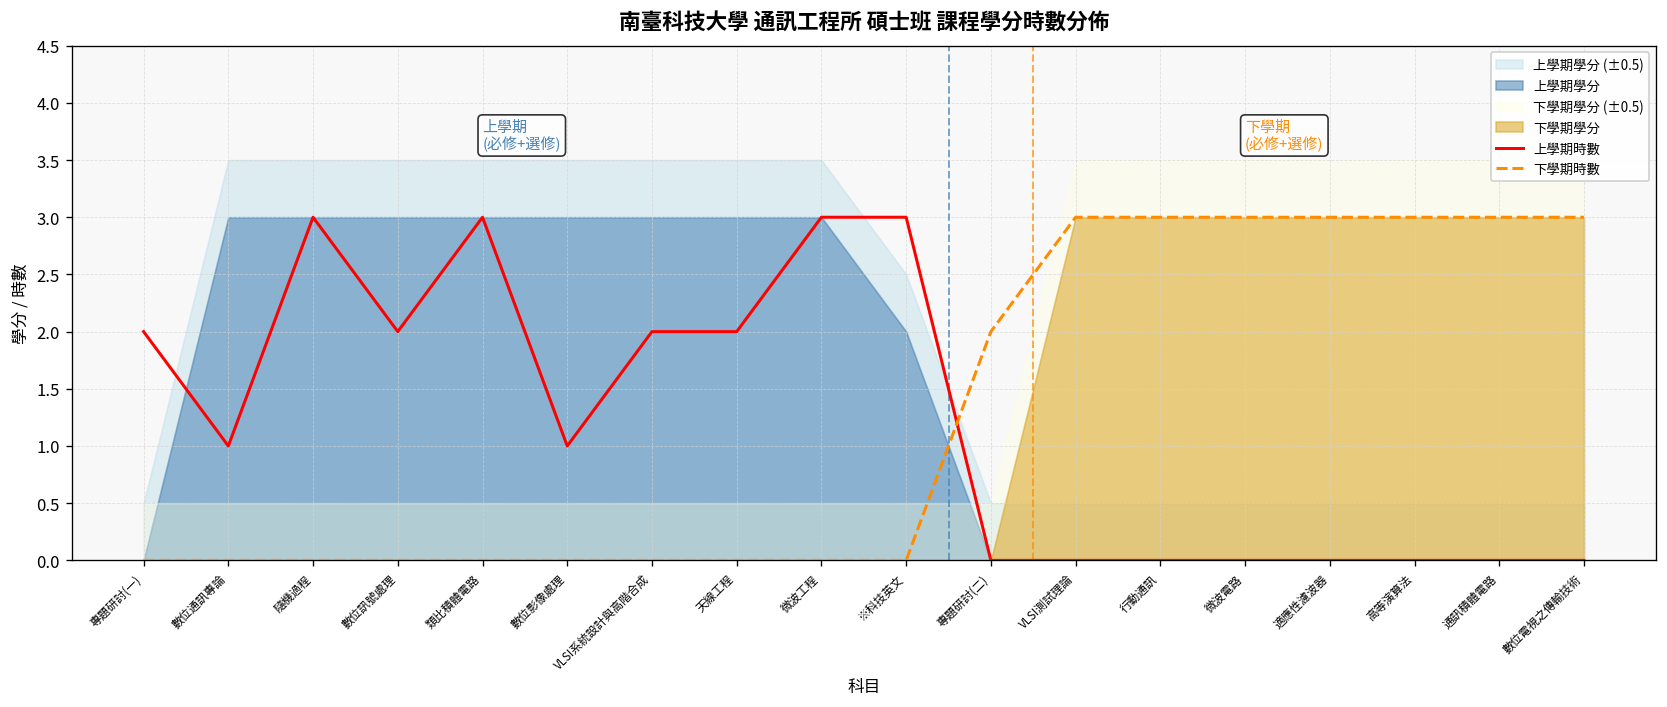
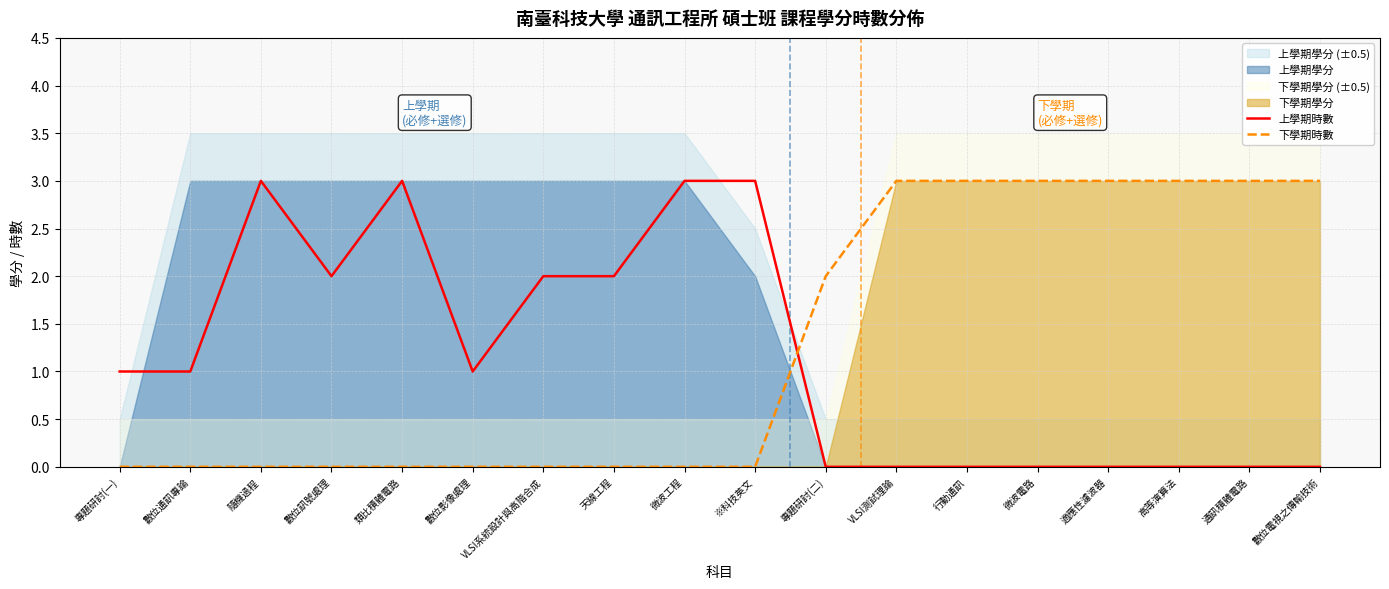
上學期時數, 專題研討(一): 2 -> 1
